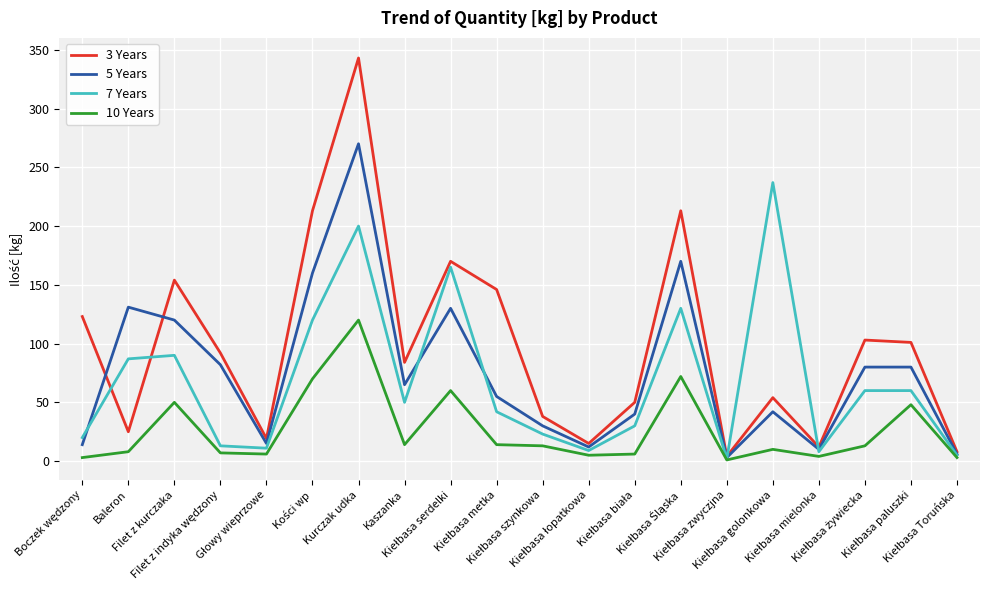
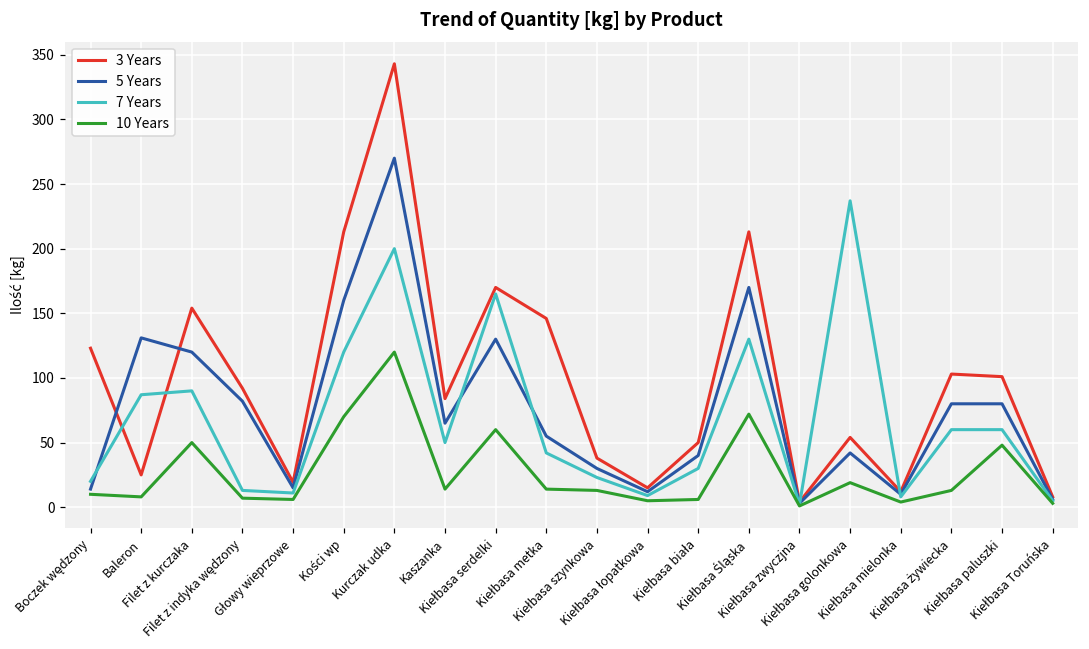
10 Years, Boczek wędzony: 3 -> 10
10 Years, Kiełbasa golonkowa: 10 -> 19
